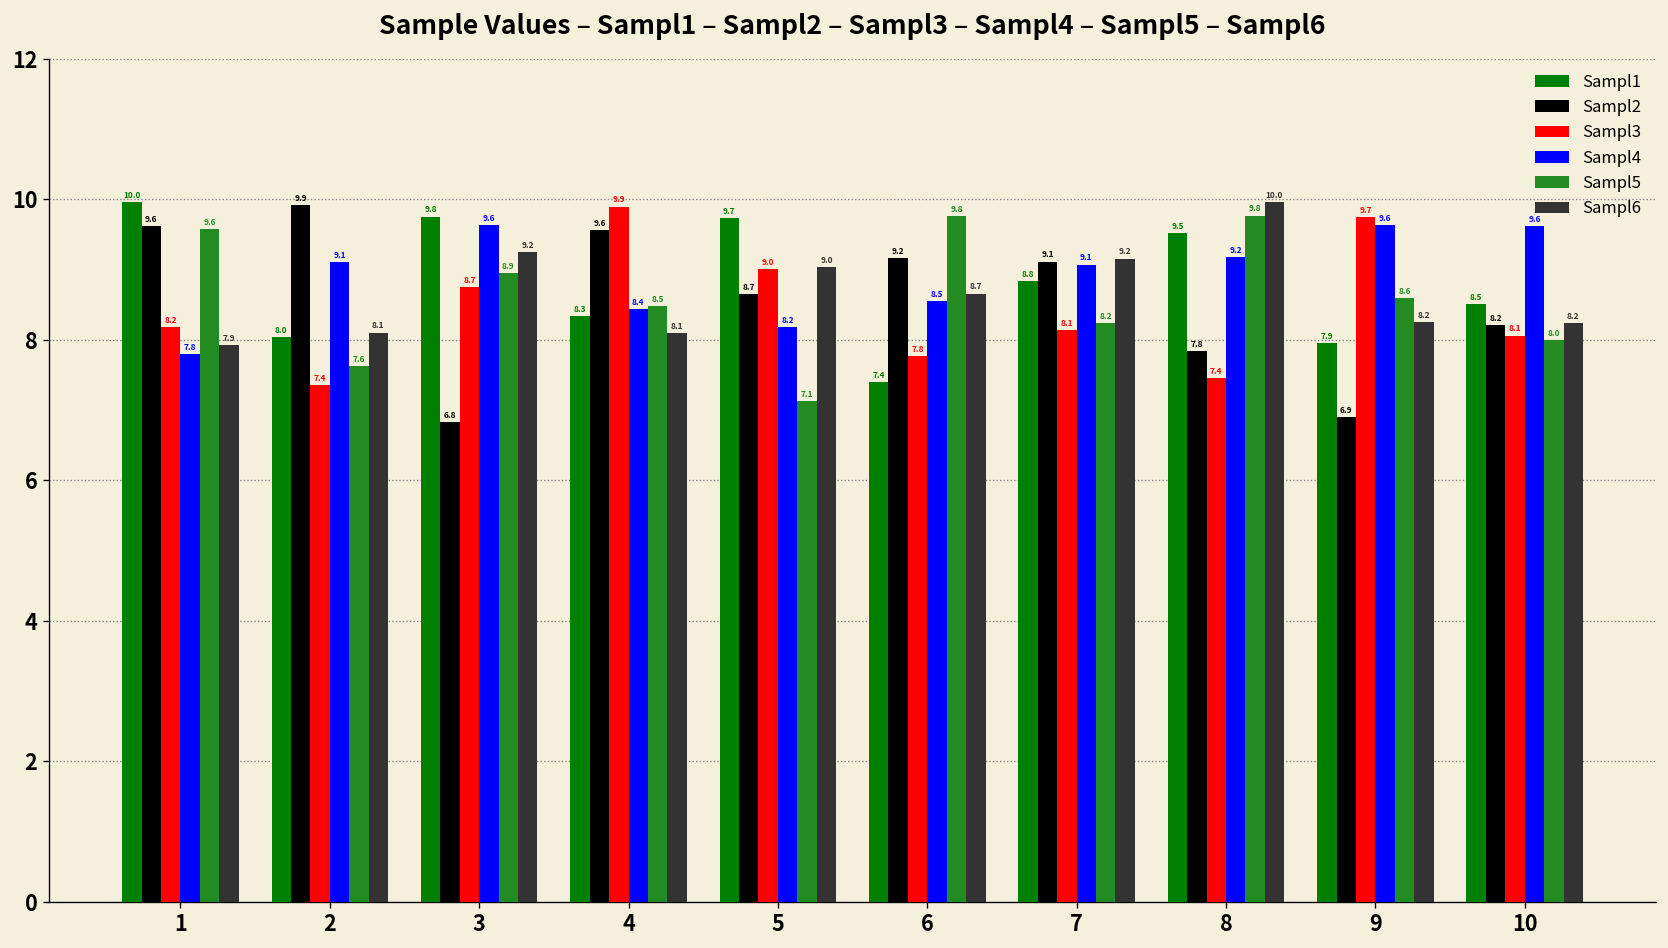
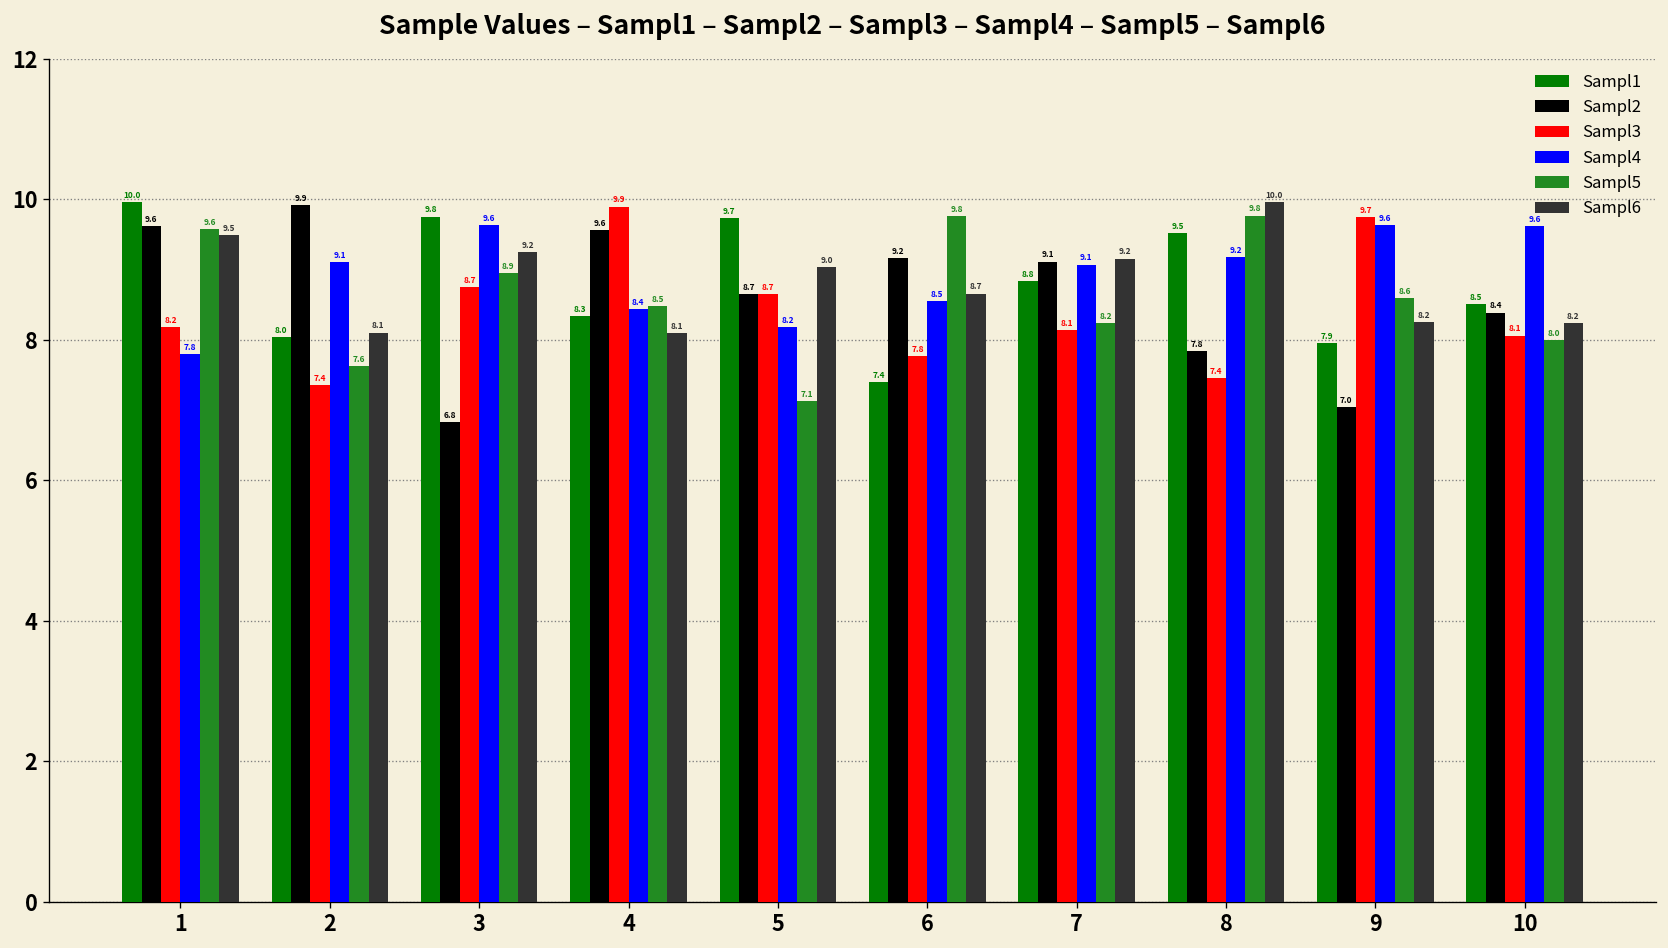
Sampl6, 1: 7.9 -> 9.5
Sampl3, 5: 9.0 -> 8.7
Sampl2, 9: 6.9 -> 7.0
Sampl2, 10: 8.2 -> 8.4
